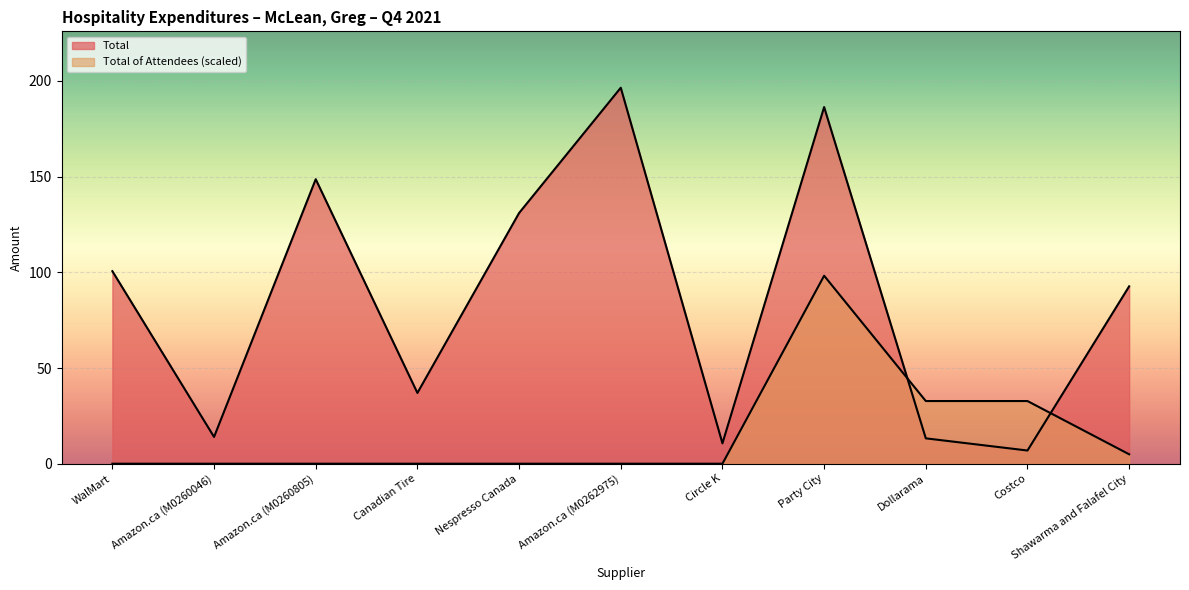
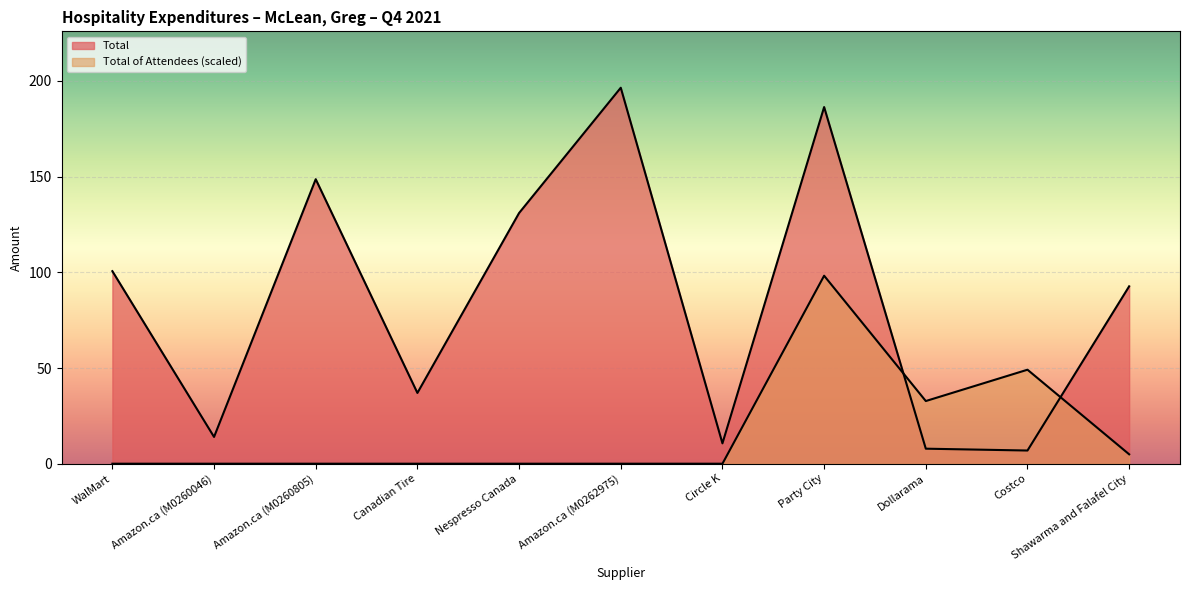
Total, Dollarama: 13 -> 8
Total of Attendees (scaled), Costco: 33 -> 49
